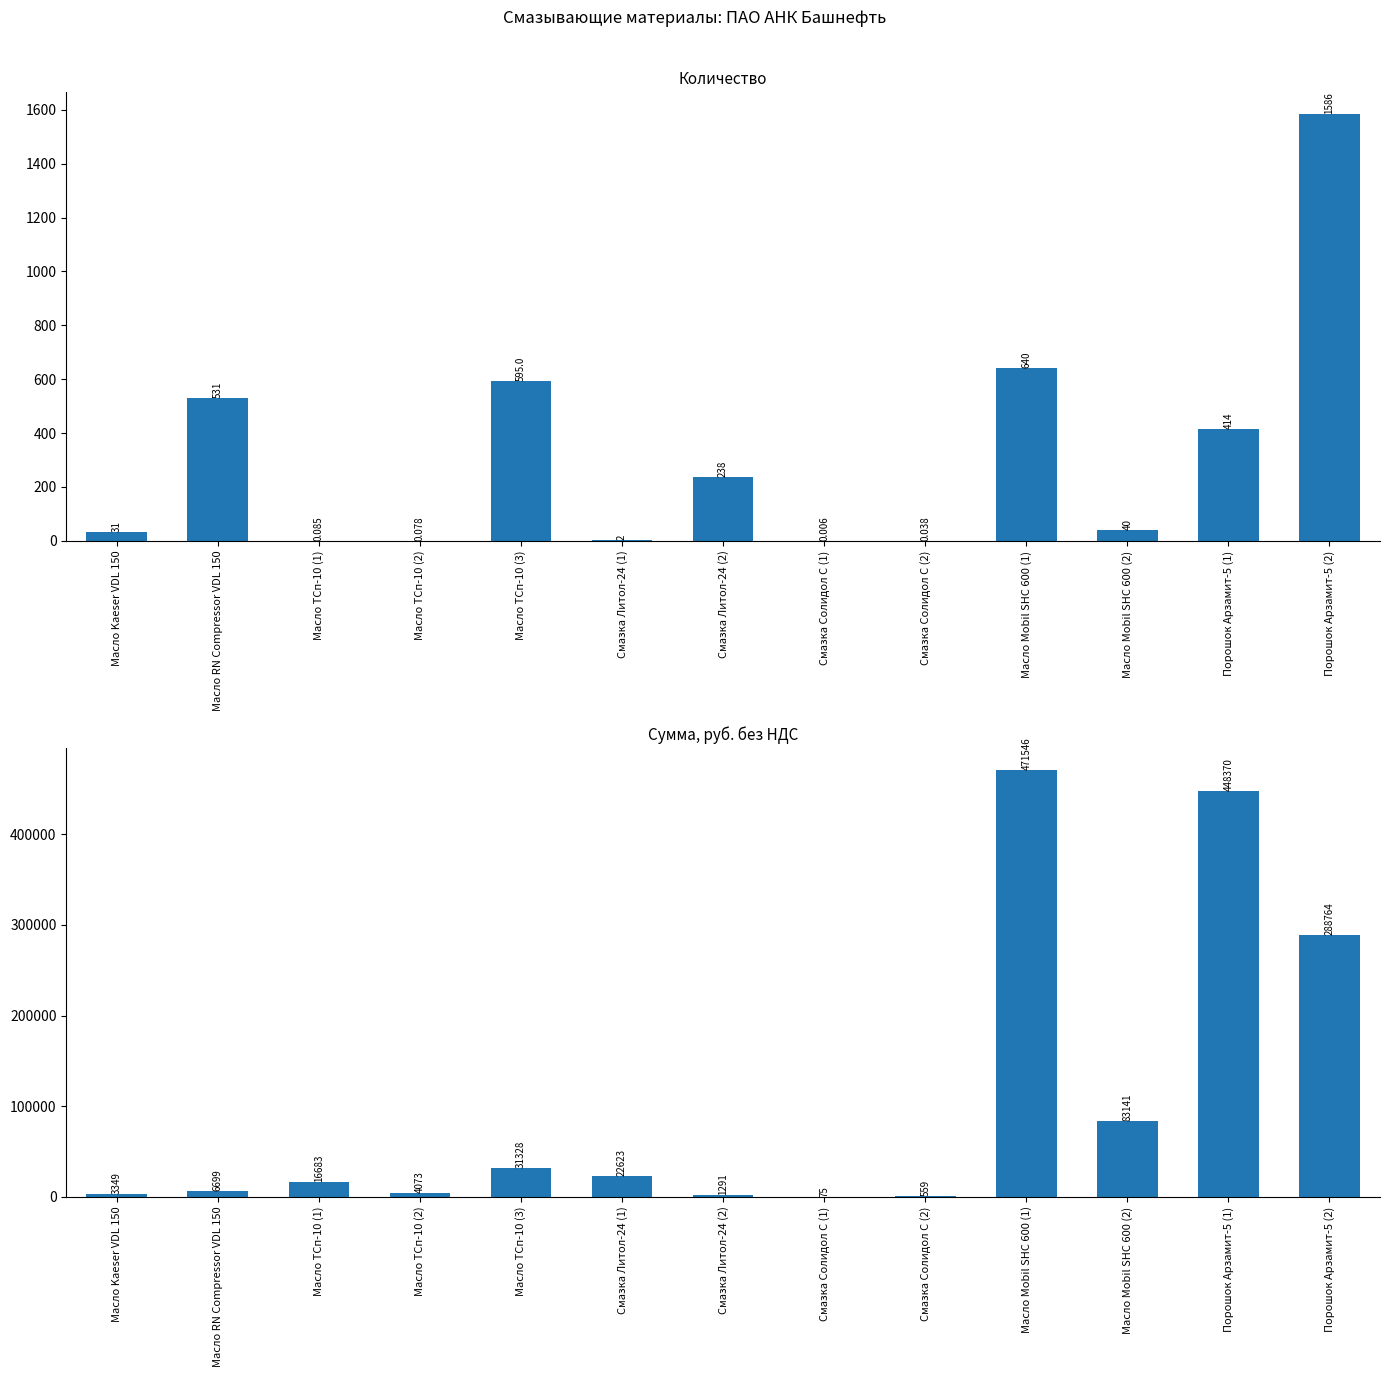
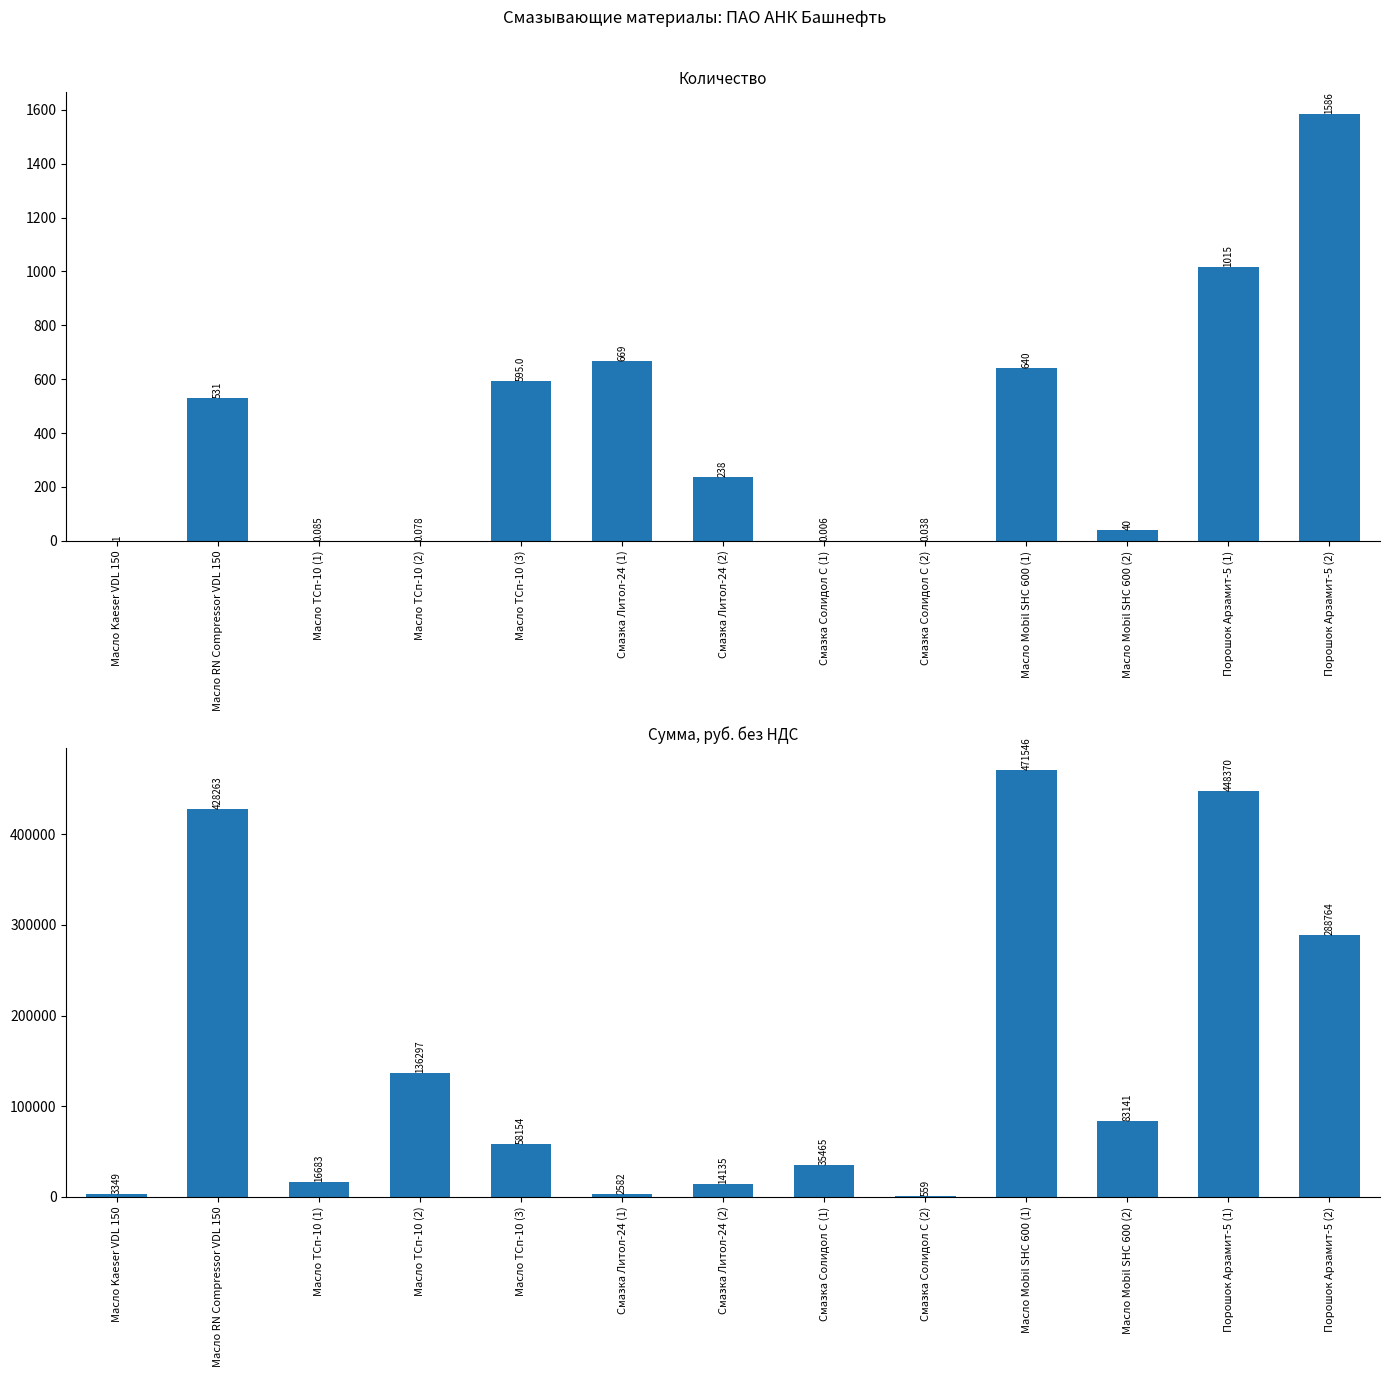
Количество, Масло Kaeser VDL 150: 31 -> 1
Количество, Смазка Литол-24 (1): 2 -> 669
Количество, Порошок Арзамит-5 (1): 414 -> 1015
Сумма, руб. без НДС, Масло RN Compressor VDL 150: 6699 -> 428263
Сумма, руб. без НДС, Масло ТСп-10 (2): 4073 -> 136297
Сумма, руб. без НДС, Масло ТСп-10 (3): 31328 -> 58154
Сумма, руб. без НДС, Смазка Литол-24 (1): 22623 -> 2582
Сумма, руб. без НДС, Смазка Литол-24 (2): 1291 -> 14135
Сумма, руб. без НДС, Смазка Солидол С (1): 75 -> 35465
